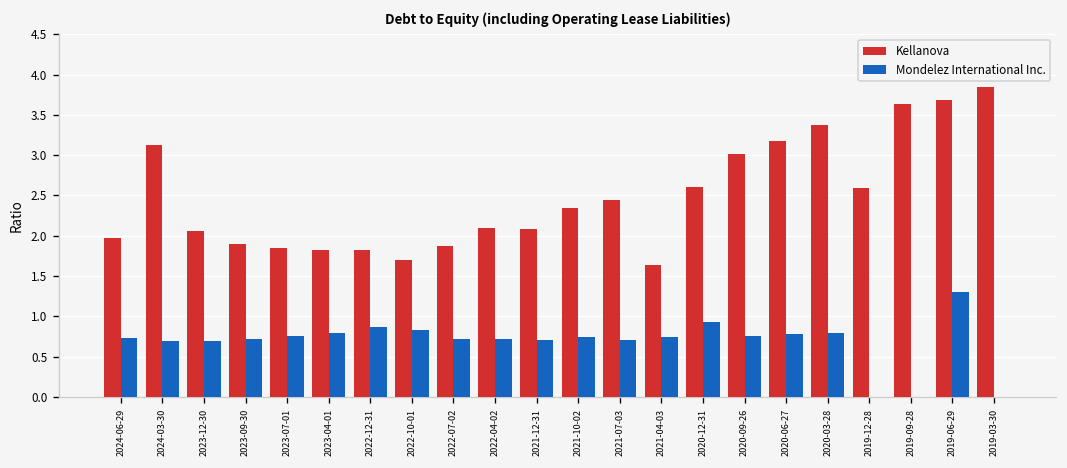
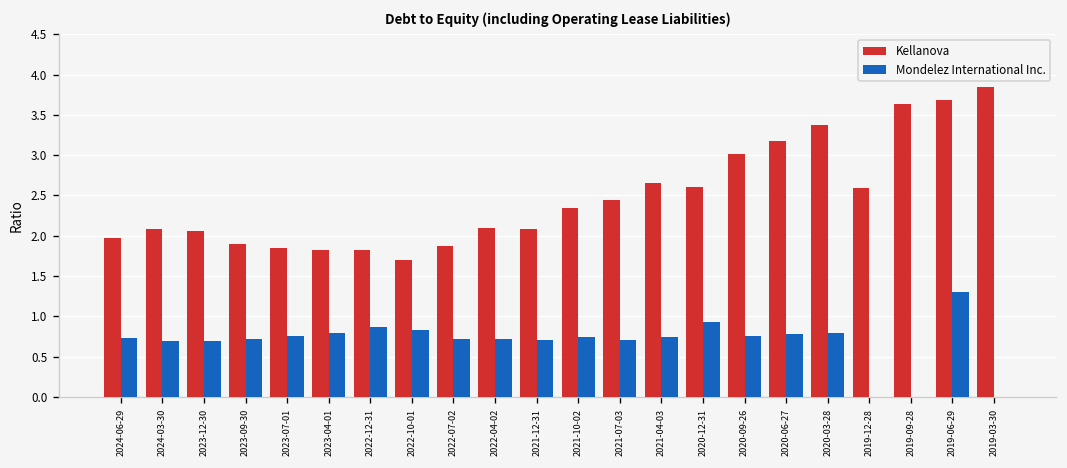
Kellanova, 2024-03-30: 3.1 -> 2.1
Kellanova, 2021-04-03: 1.6 -> 2.7
